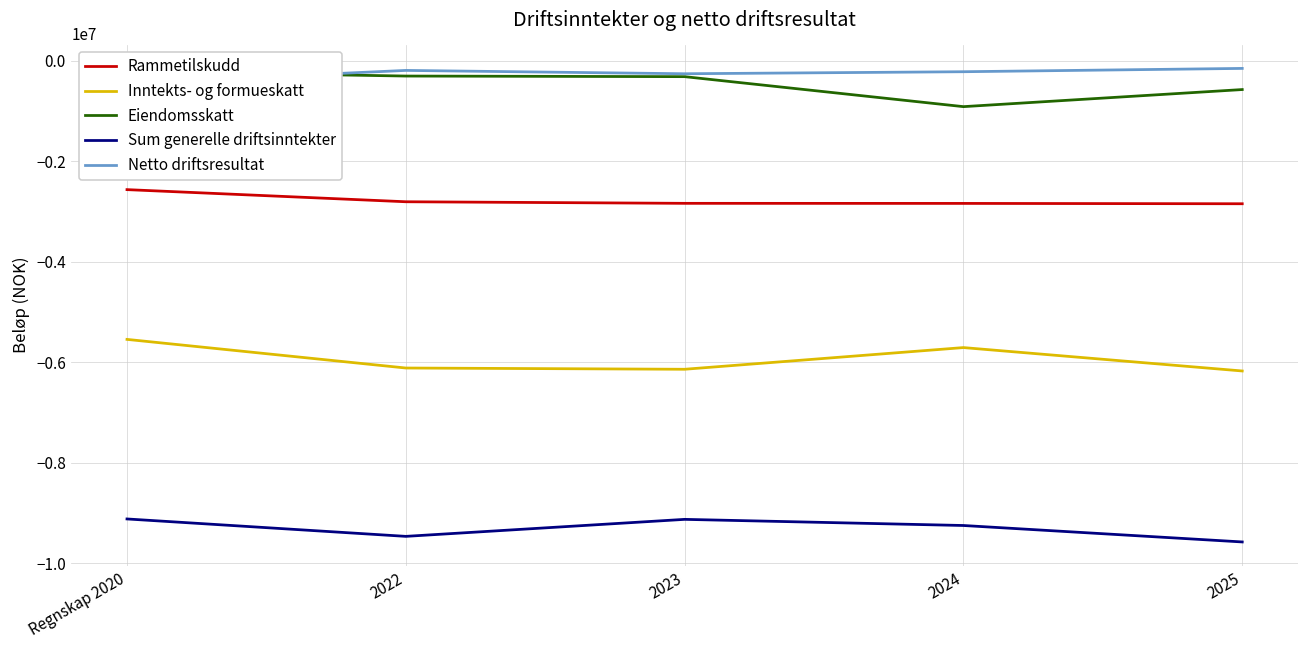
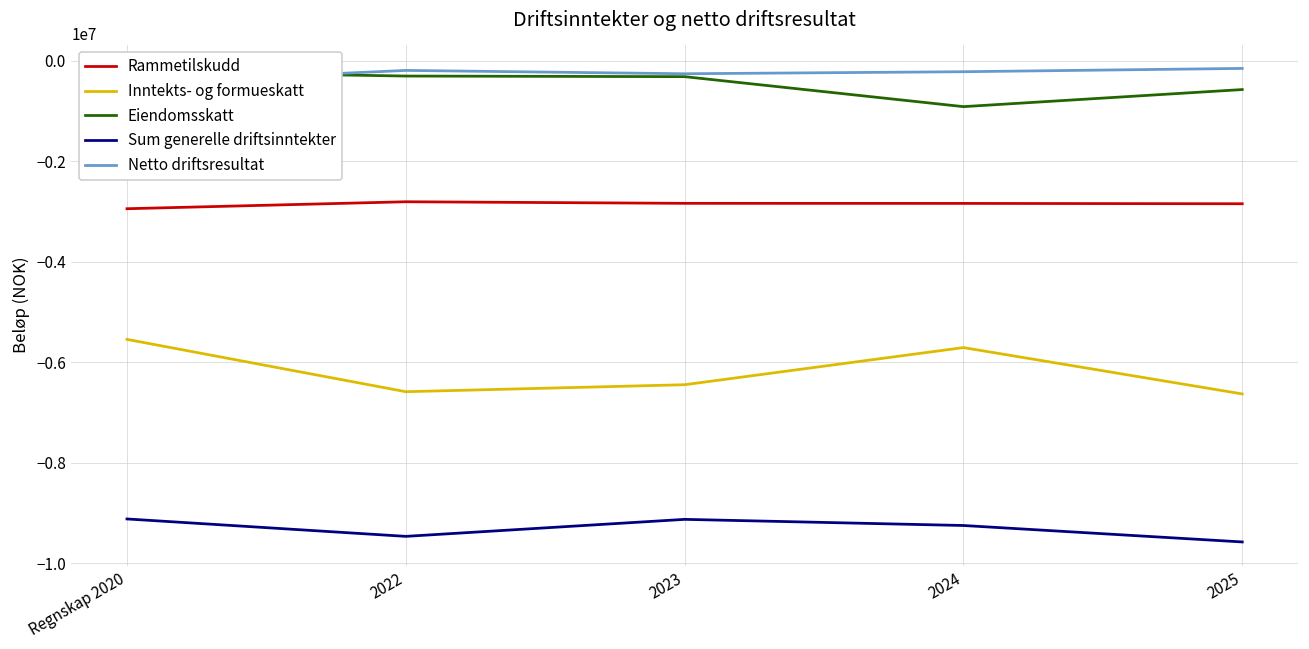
Rammetilskudd, Regnskap 2020: -2600000 -> -2900000
Inntekts- og formueskatt, 2022: -6100000 -> -6600000
Inntekts- og formueskatt, 2023: -6100000 -> -6500000
Inntekts- og formueskatt, 2025: -6200000 -> -6600000
